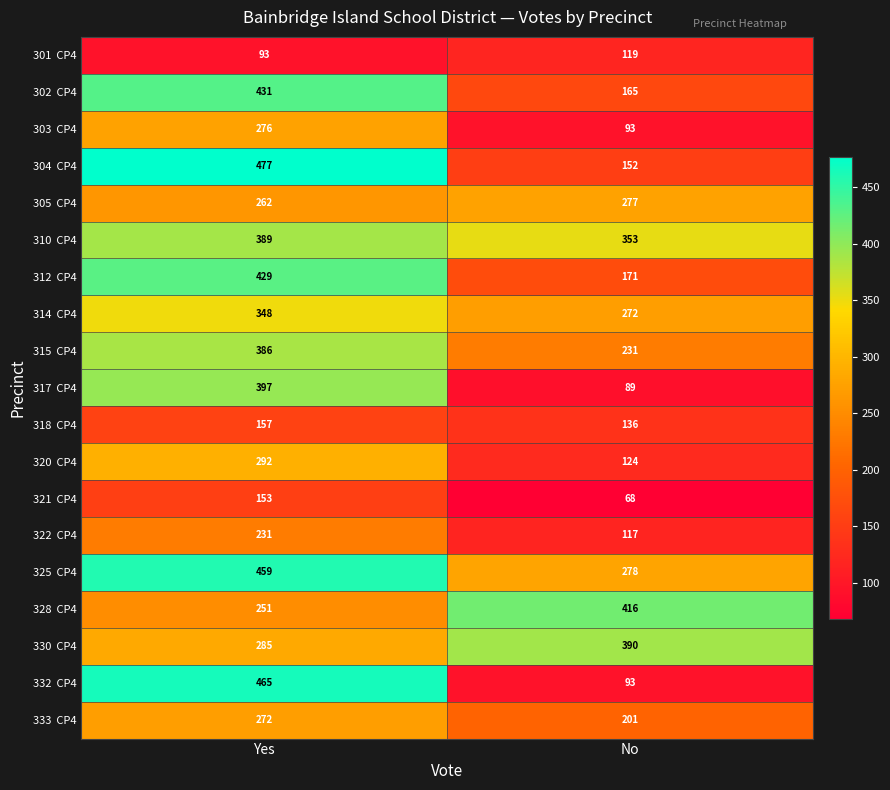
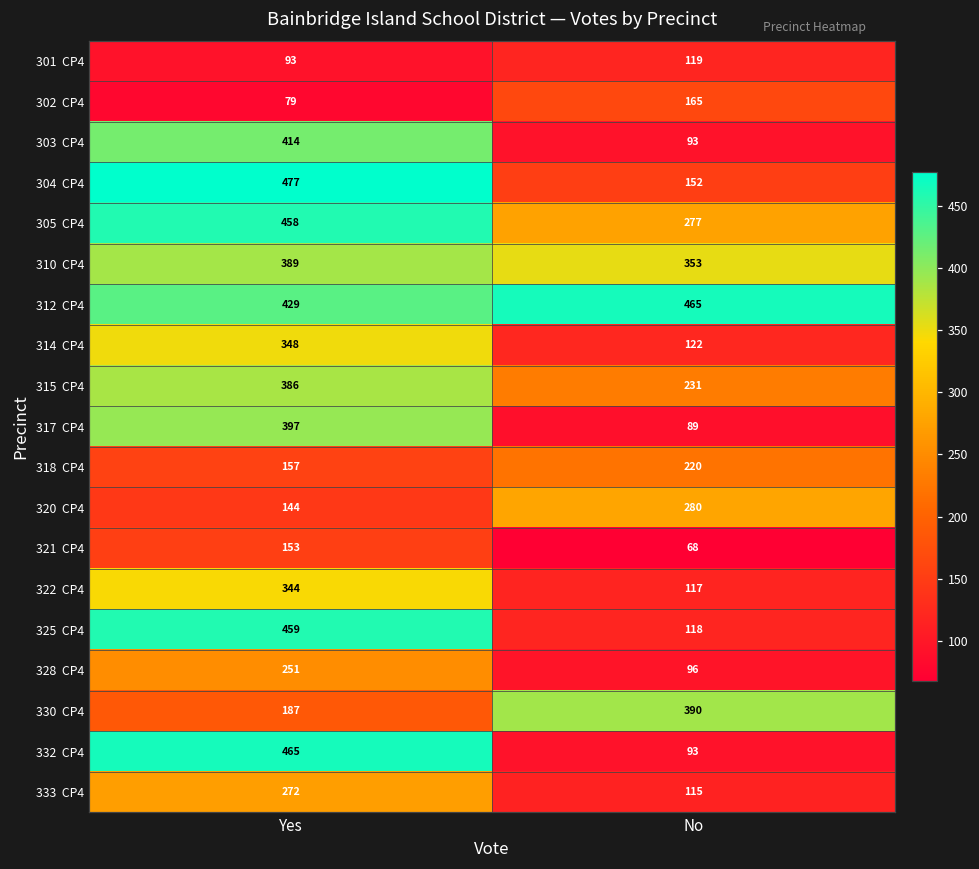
302 CP4, Yes: 431 -> 79
303 CP4, Yes: 276 -> 414
305 CP4, Yes: 262 -> 458
312 CP4, No: 171 -> 465
314 CP4, No: 272 -> 122
318 CP4, No: 136 -> 220
320 CP4, Yes: 292 -> 144
320 CP4, No: 124 -> 280
322 CP4, Yes: 231 -> 344
325 CP4, No: 278 -> 118
328 CP4, No: 416 -> 96
330 CP4, Yes: 285 -> 187
333 CP4, No: 201 -> 115
